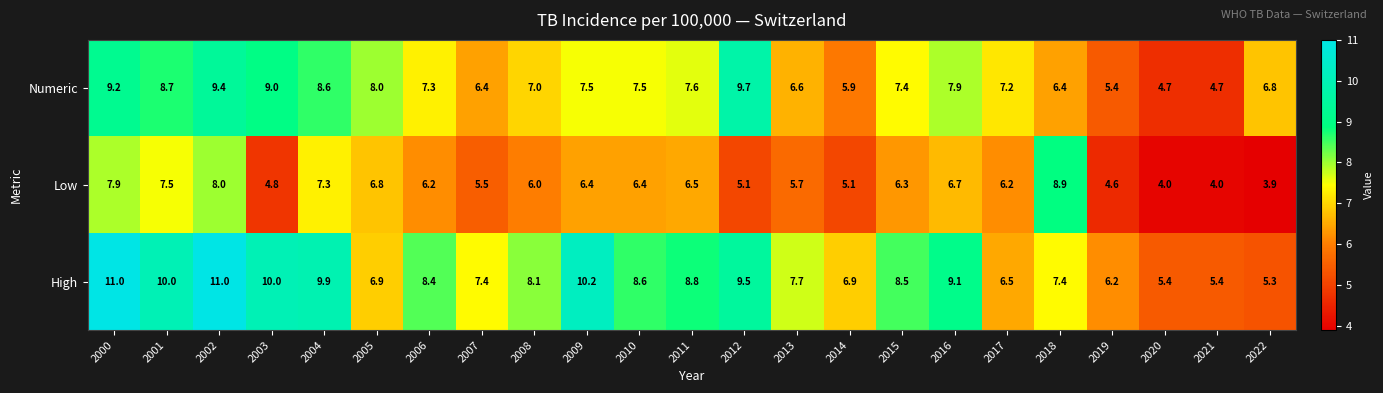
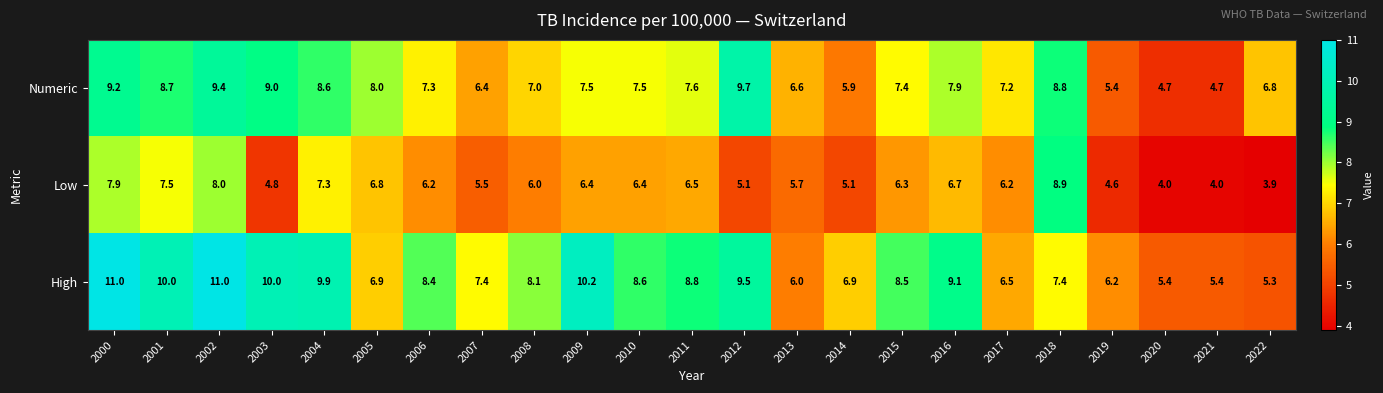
Numeric, 2018: 6.4 -> 8.8
High, 2013: 7.7 -> 6.0
